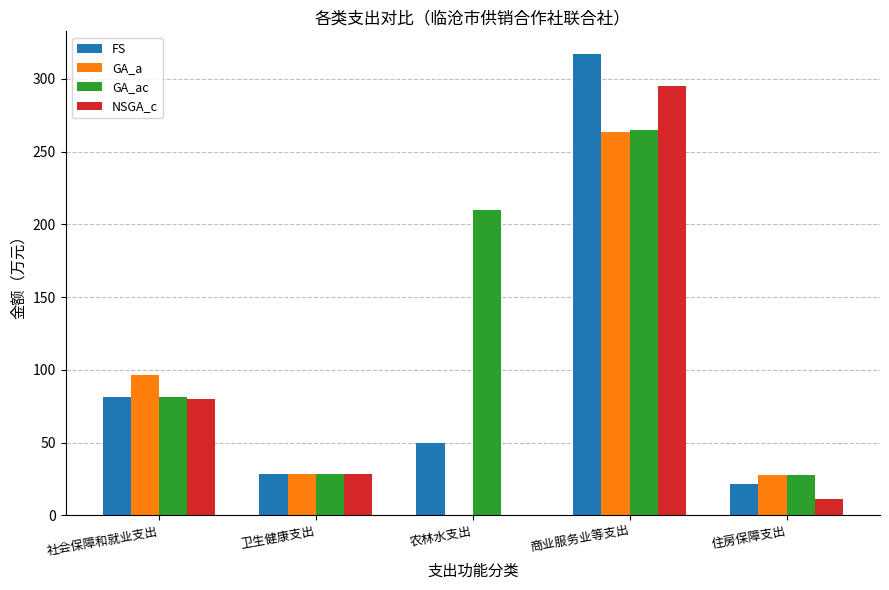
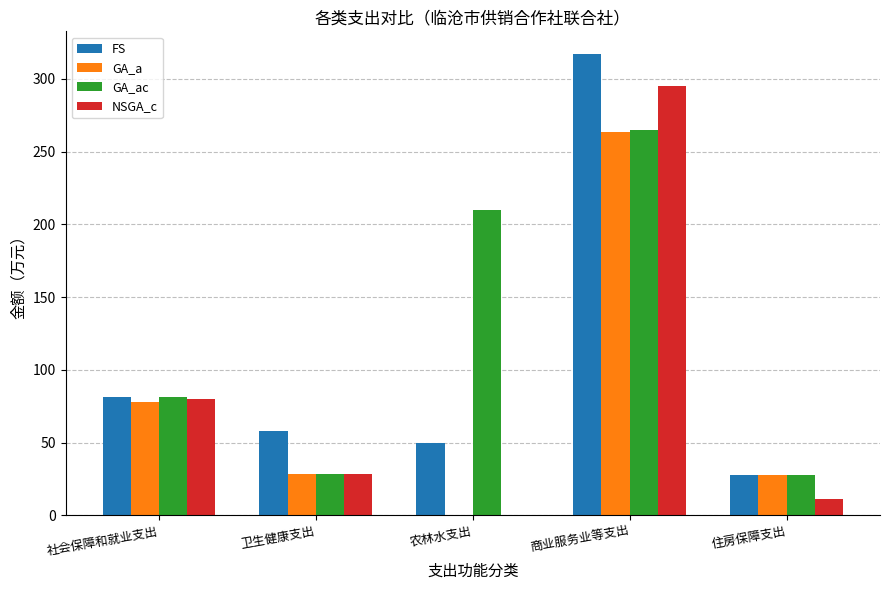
GA_a, 社会保障和就业支出: 97 -> 78
FS, 卫生健康支出: 29 -> 58
FS, 住房保障支出: 21 -> 28
